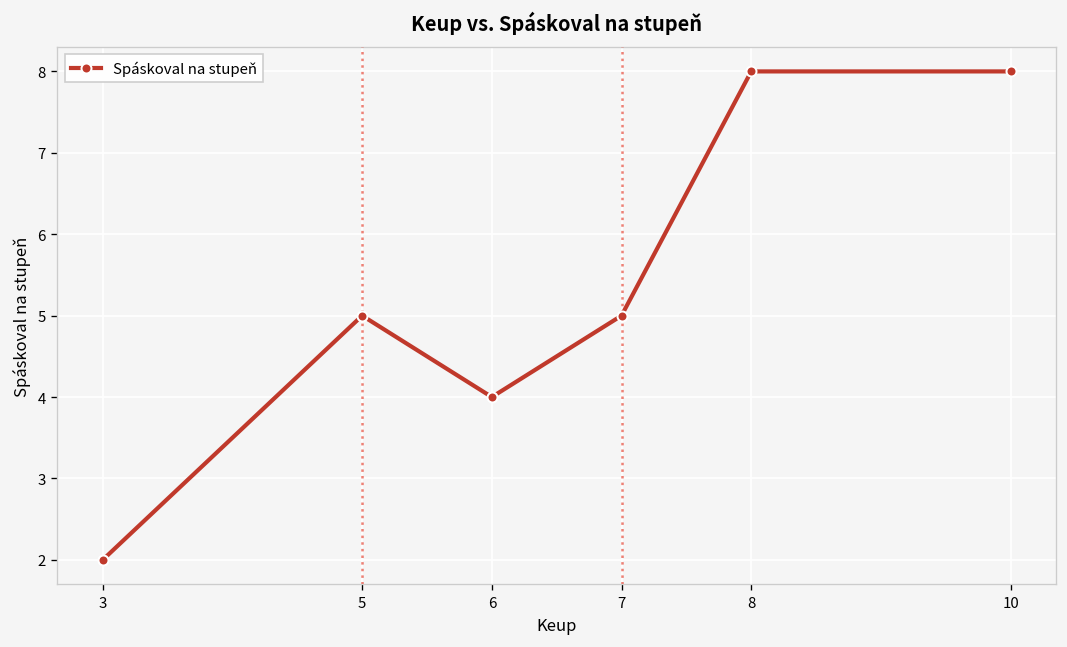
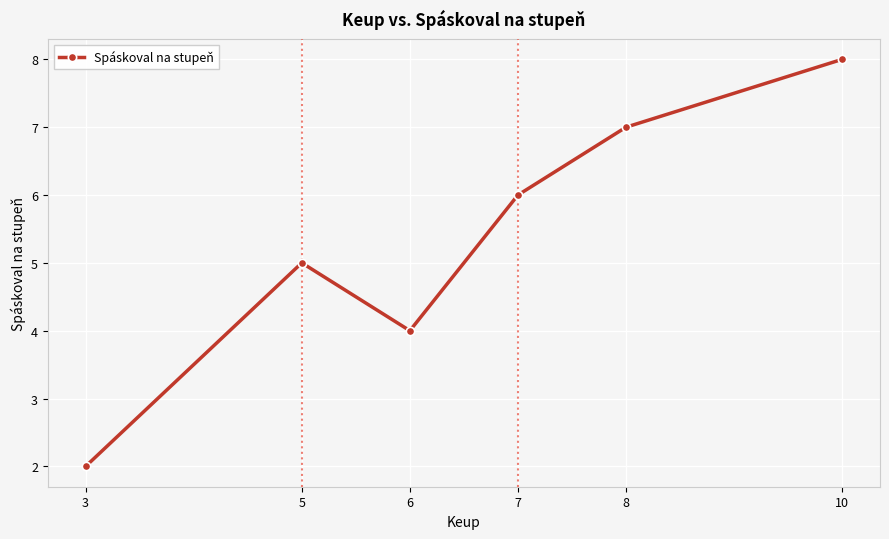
7: 5 -> 6
8: 8 -> 7
